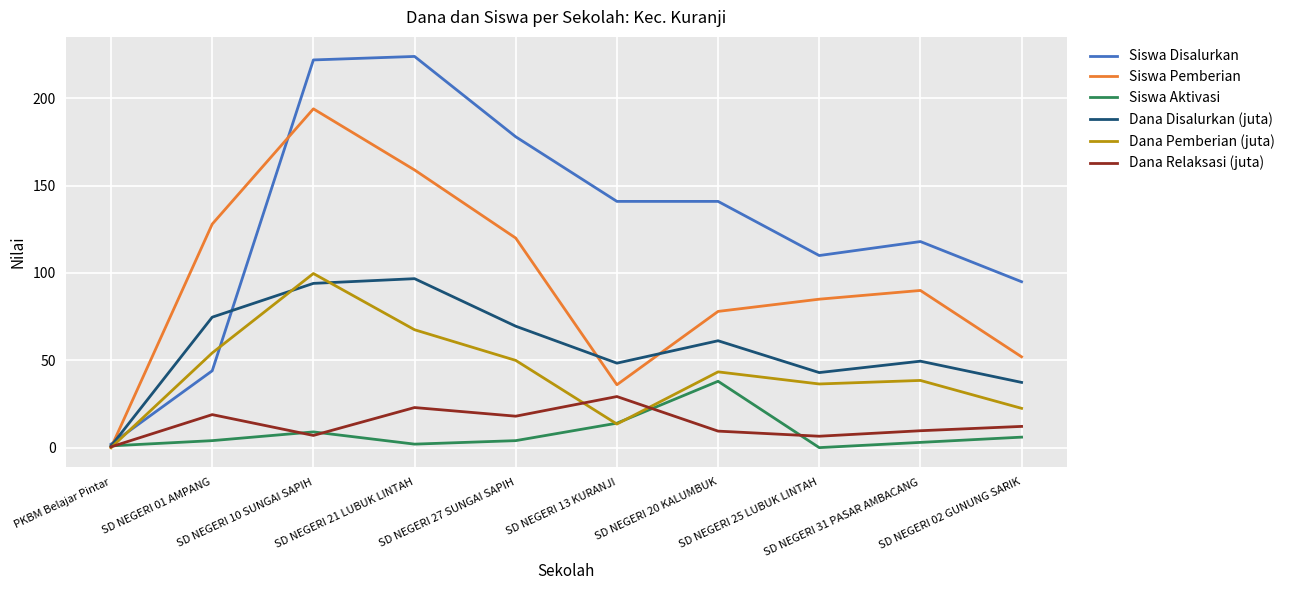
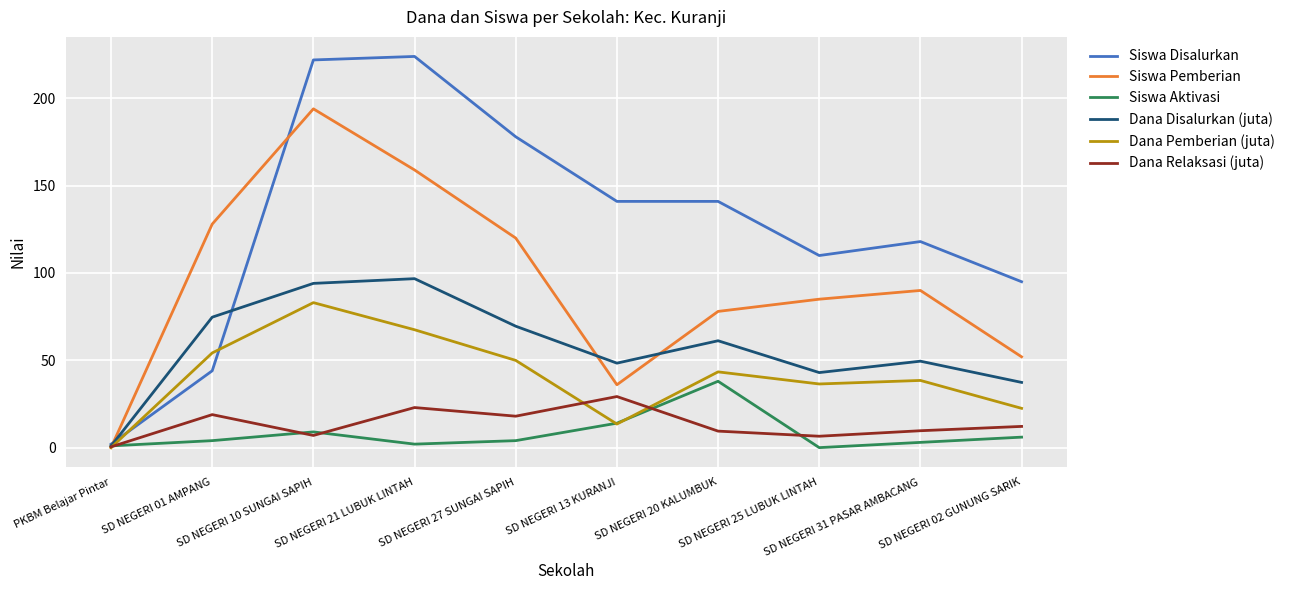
Dana Pemberian (juta), SD NEGERI 10 SUNGAI SAPIH: 100 -> 83
